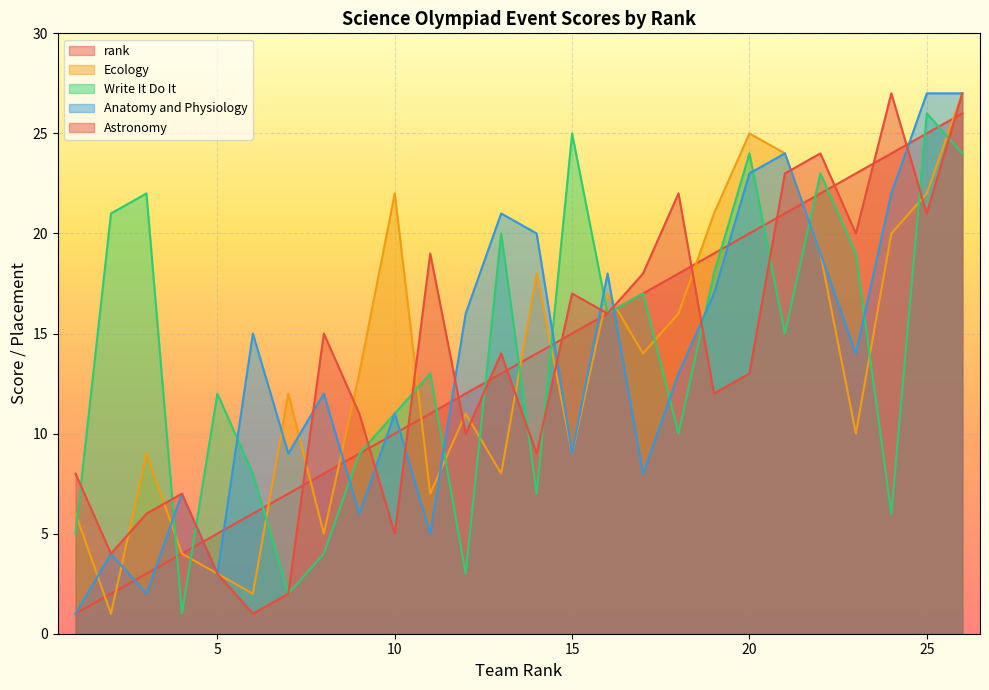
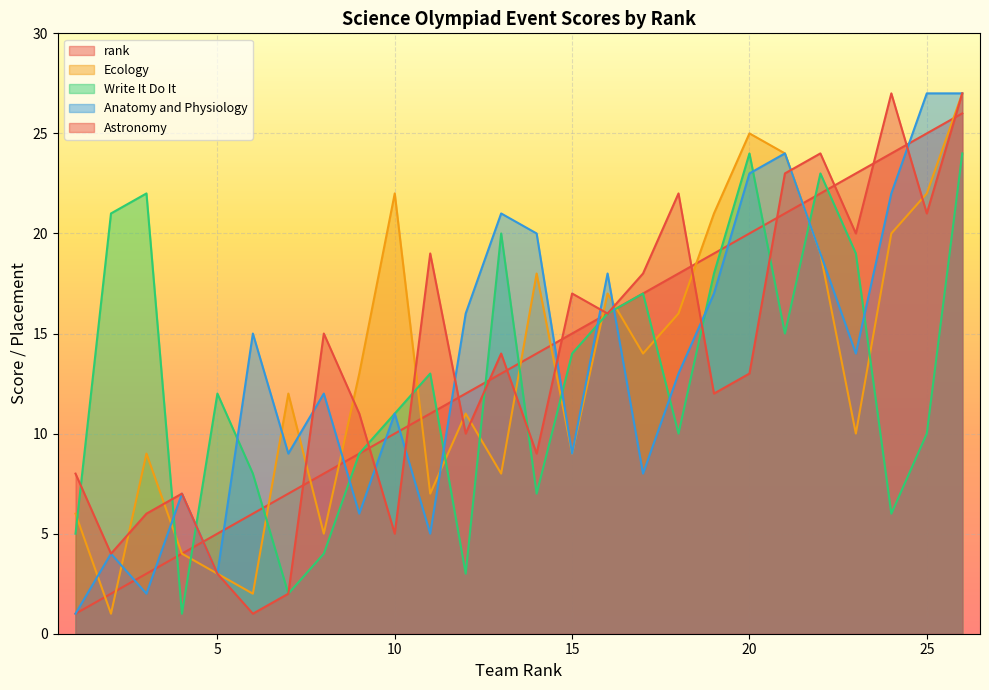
Write It Do It, 15: 25 -> 14
Write It Do It, 25: 26 -> 10
